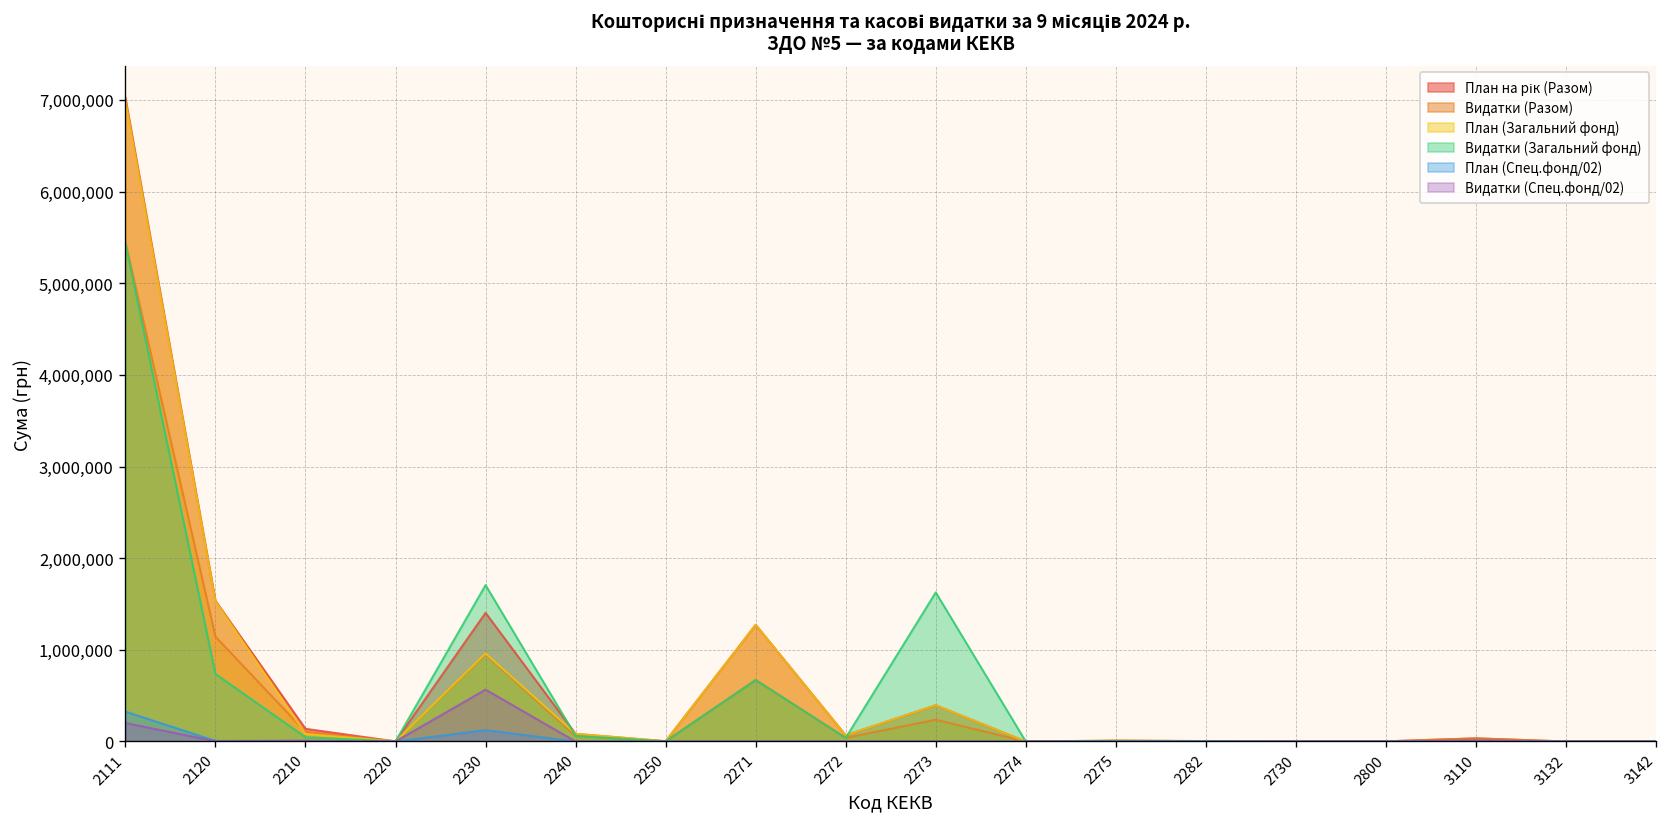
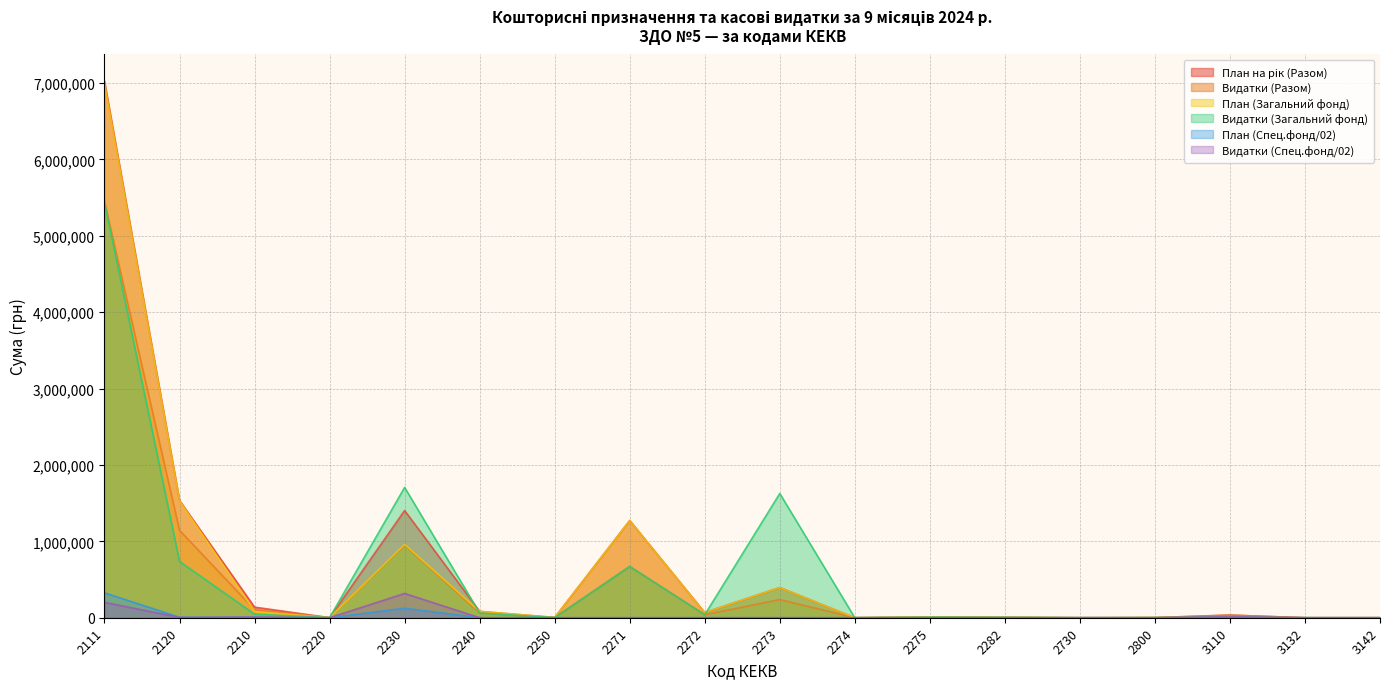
Видатки (Спец.фонд/02), 2230: 600,000 -> 300,000
